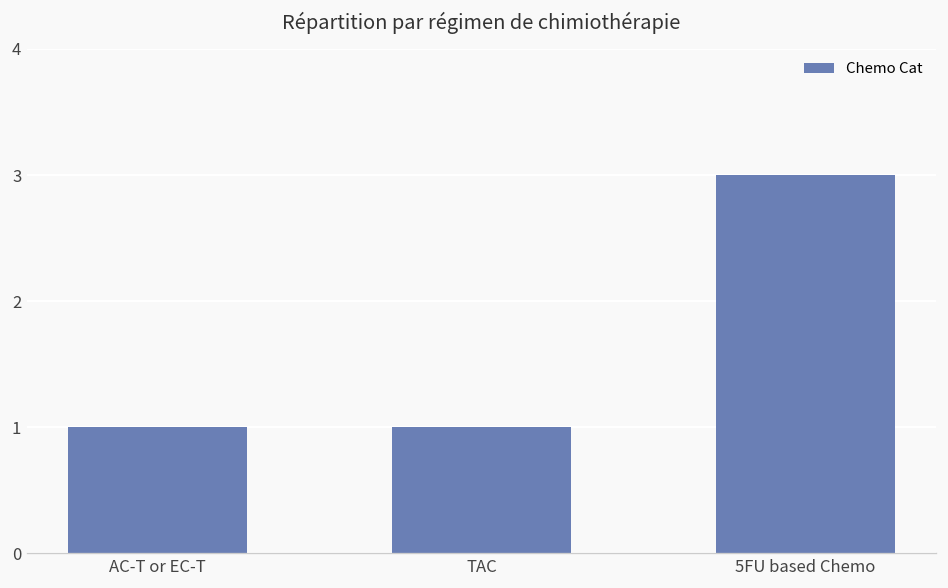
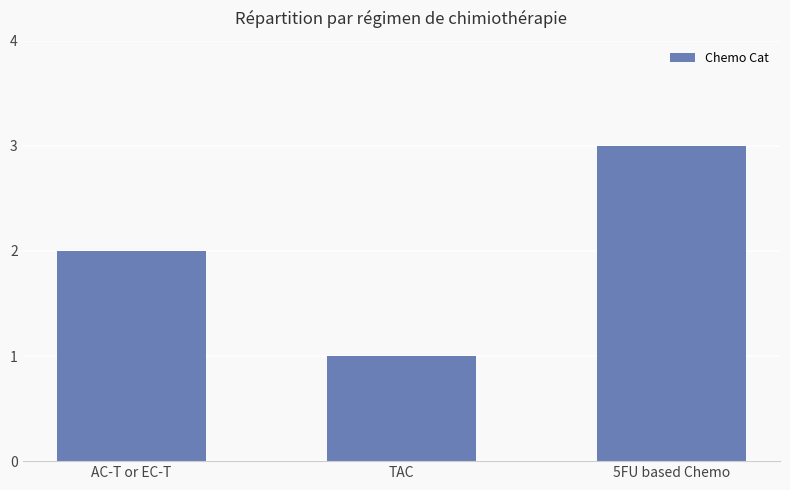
AC-T or EC-T: 1 -> 2
